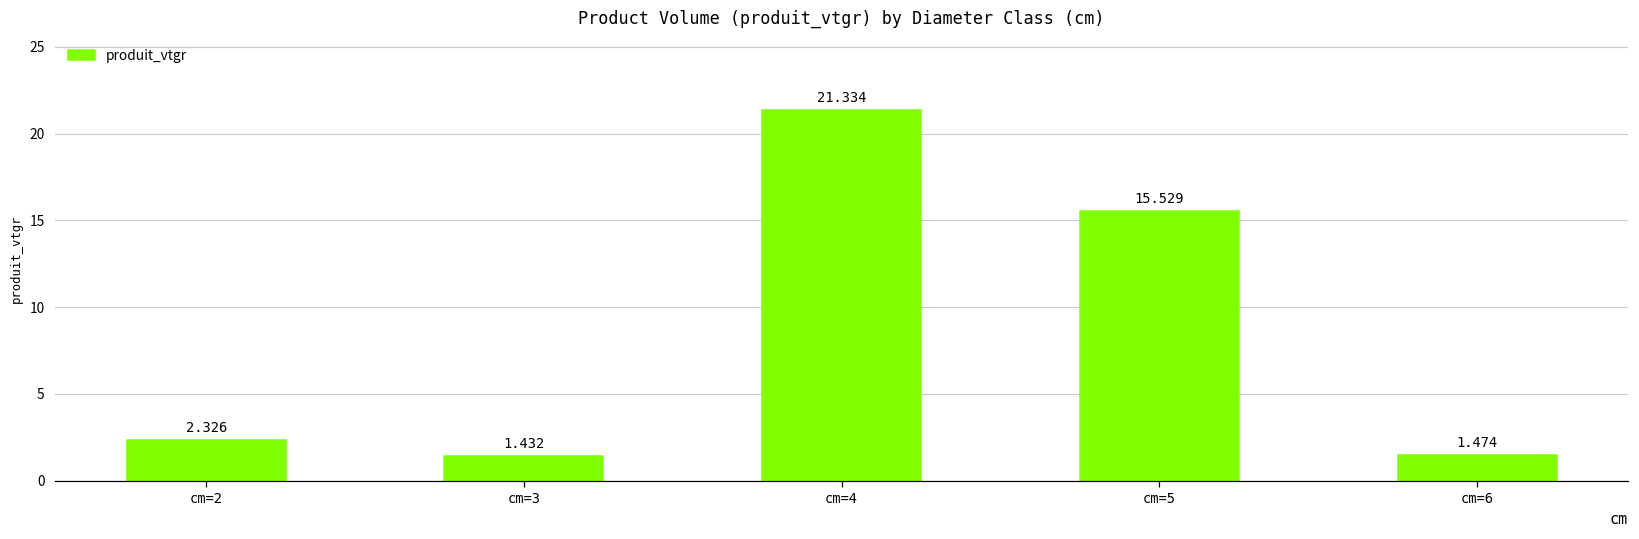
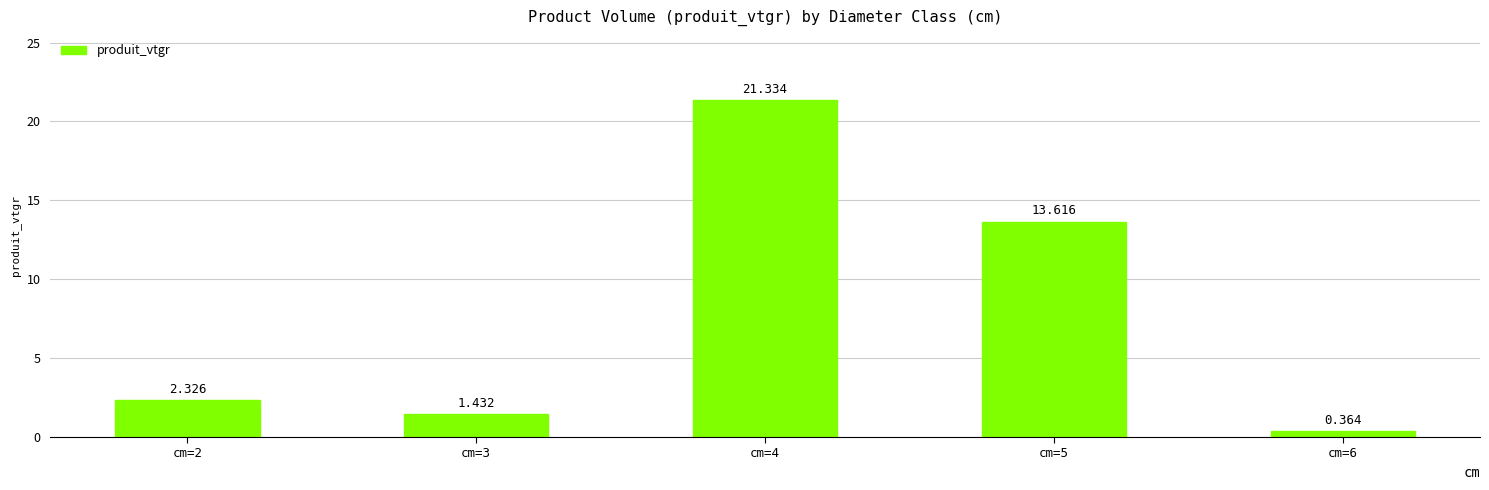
cm=5: 15.529 -> 13.616
cm=6: 1.474 -> 0.364
